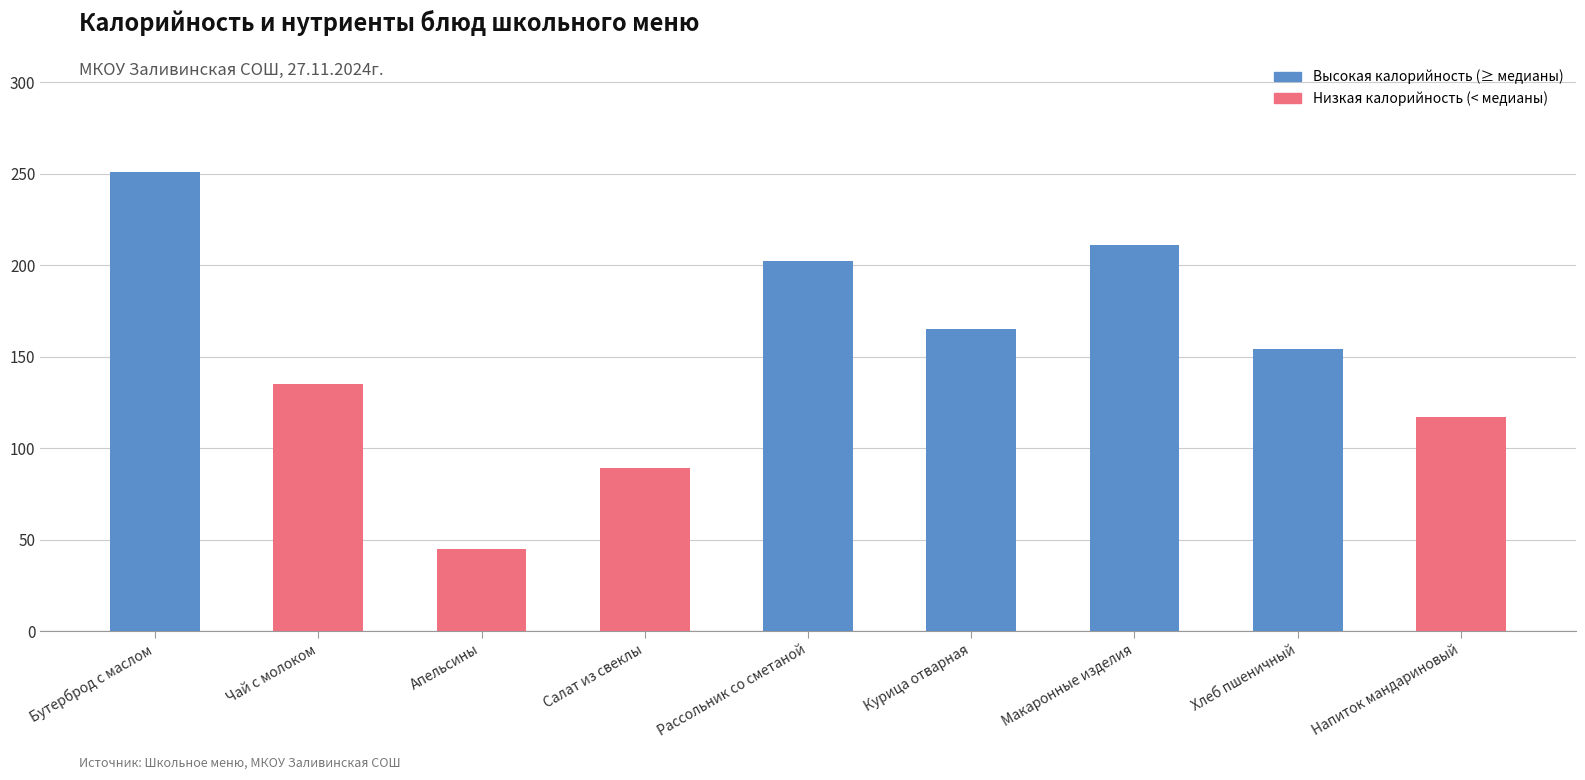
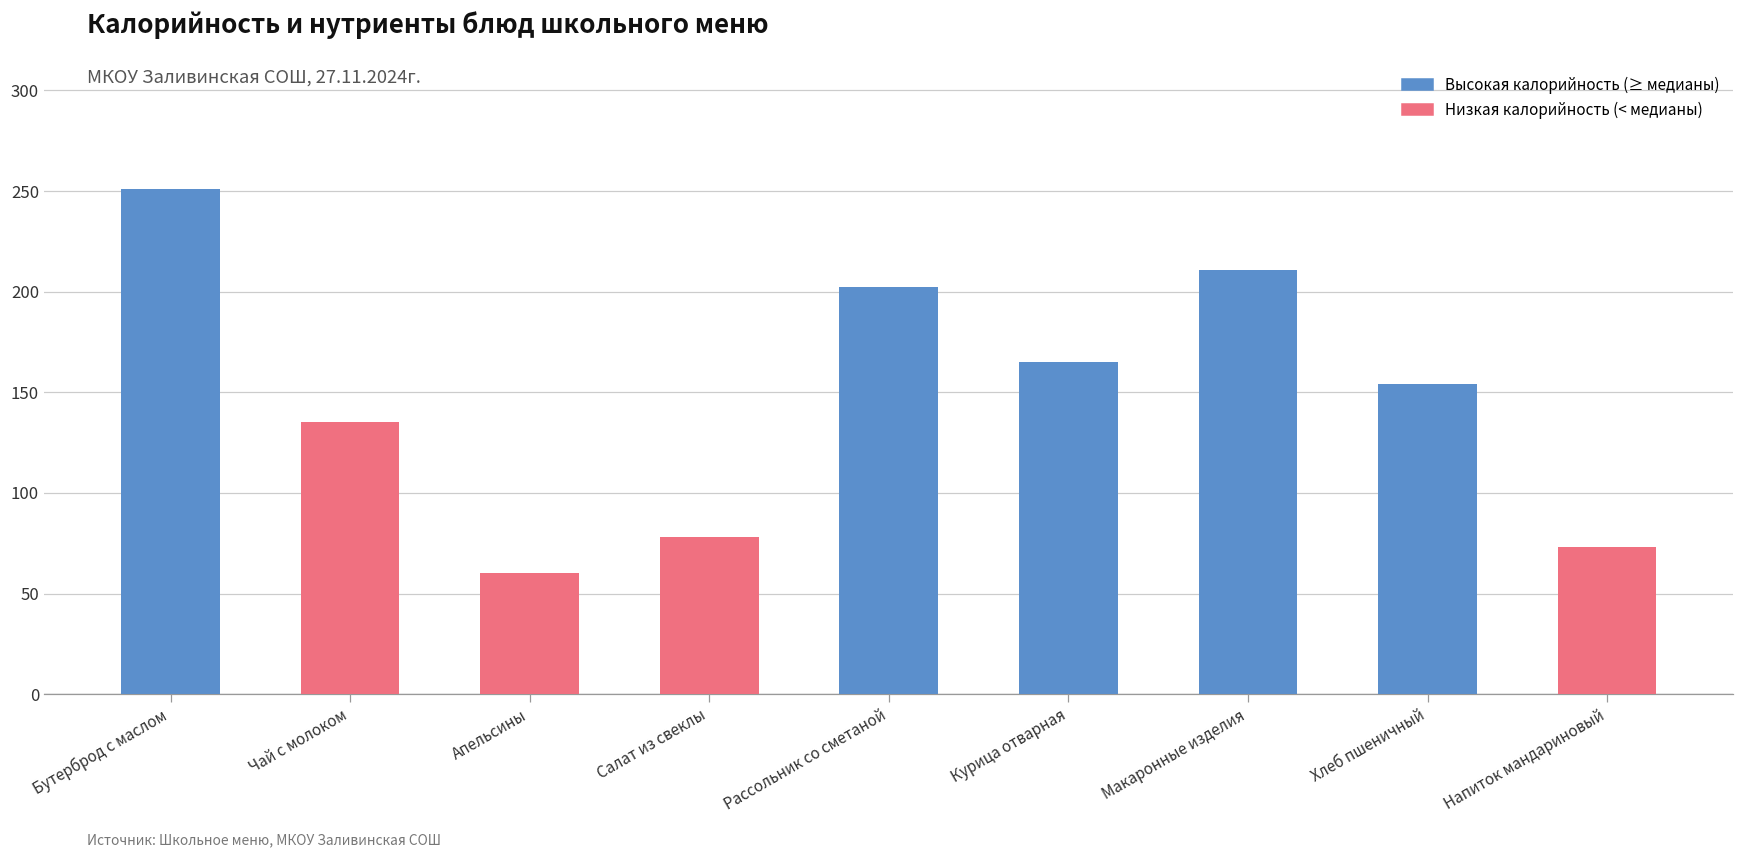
Апельсины: 45 -> 60
Салат из свеклы: 89 -> 78
Напиток мандариновый: 117 -> 73
